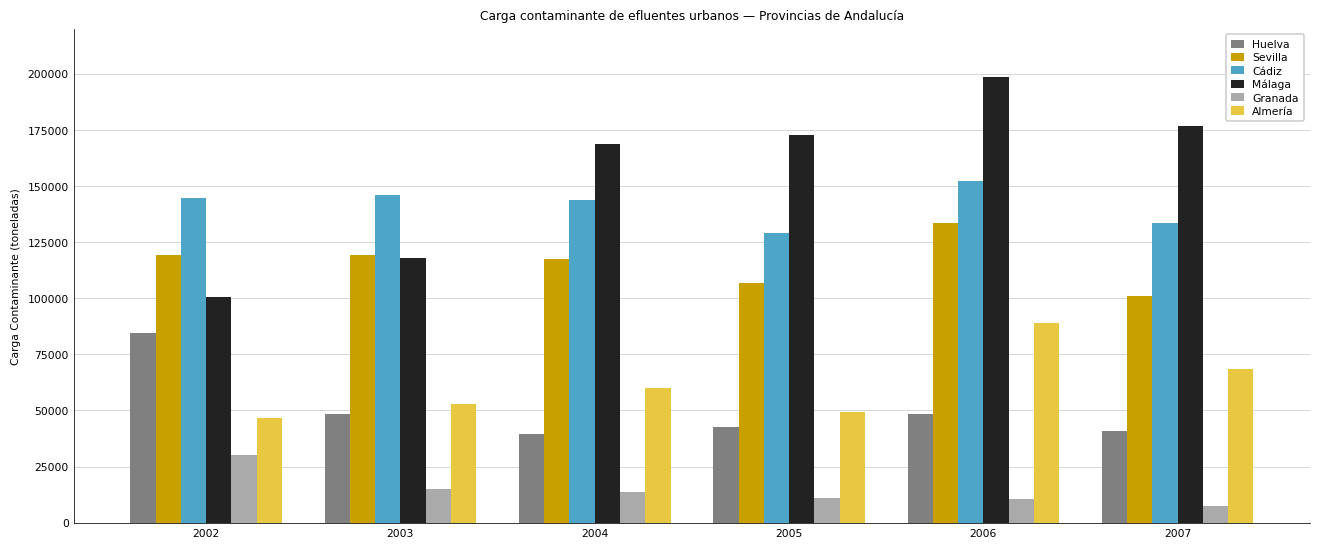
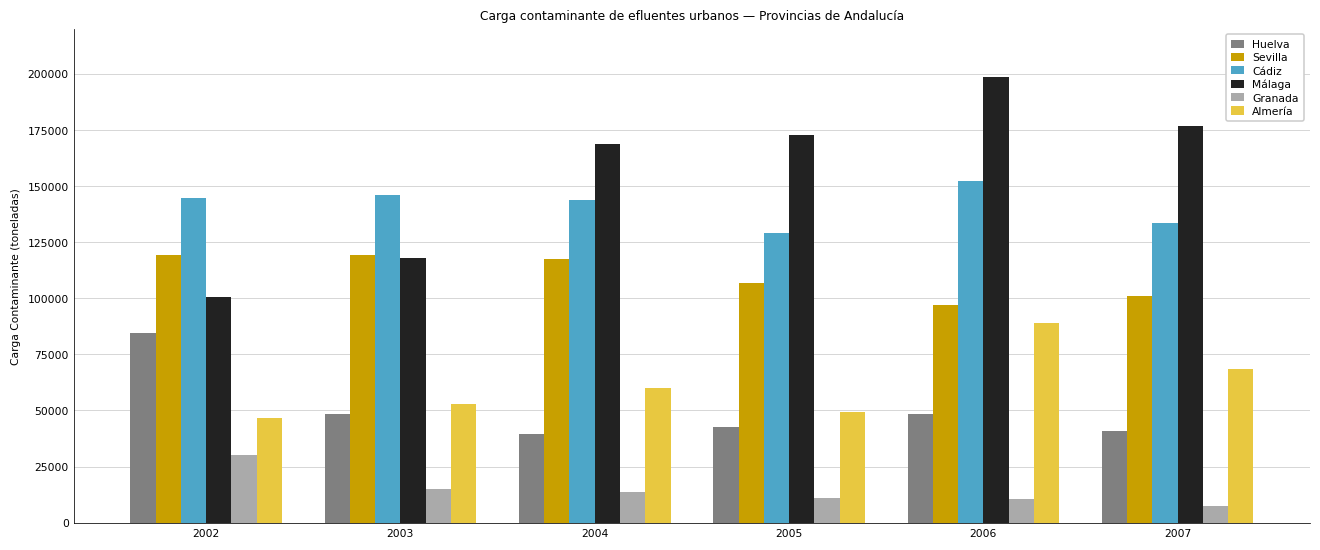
Sevilla, 2006: 134000 -> 97000
